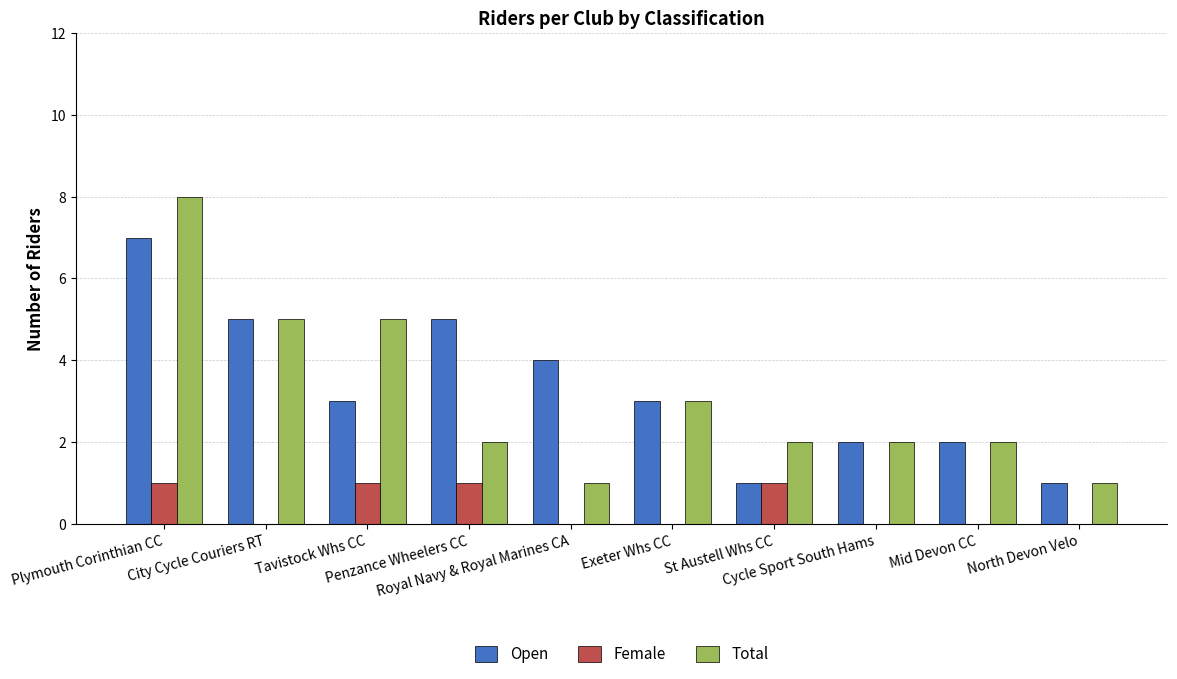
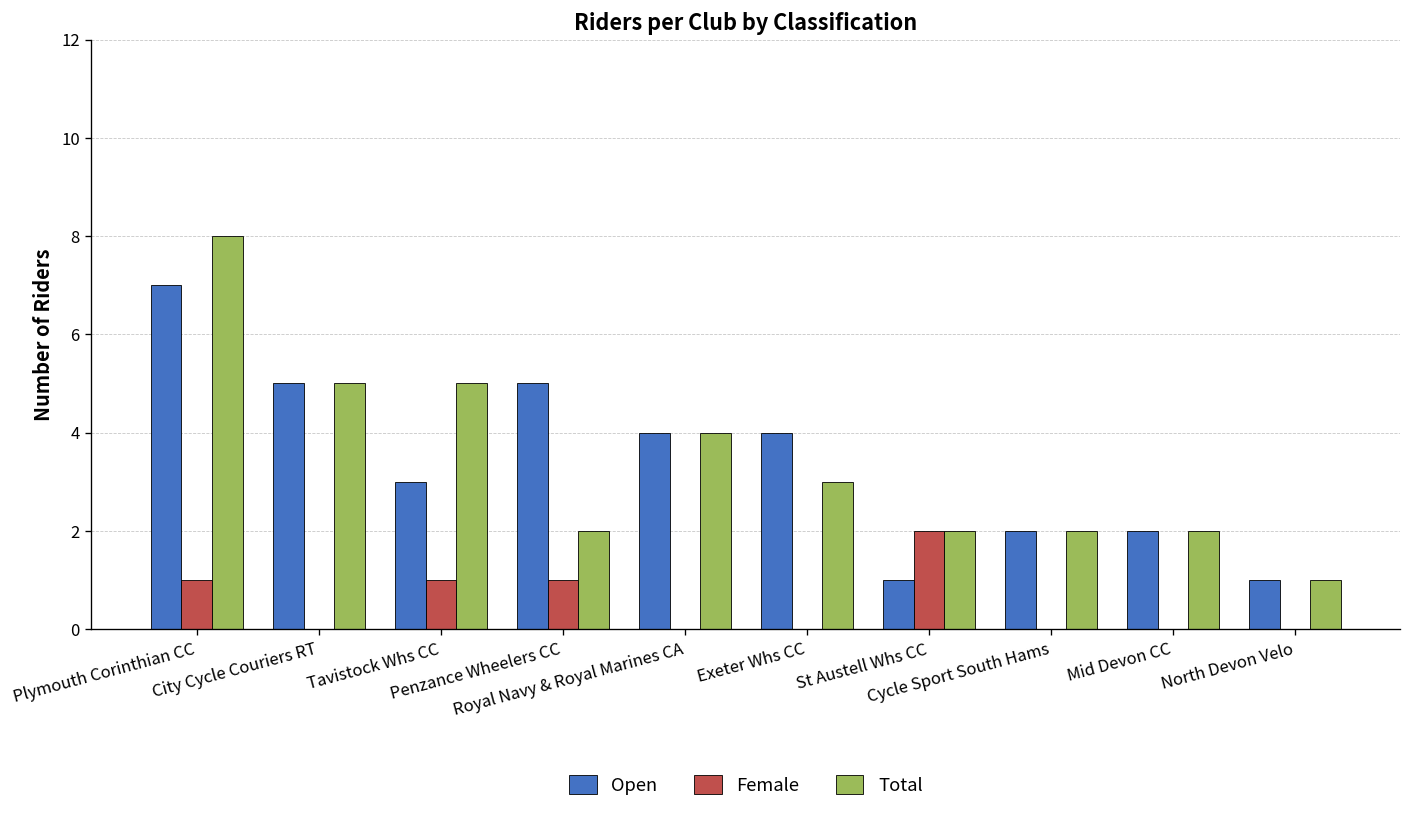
Total, Royal Navy & Royal Marines CA: 1 -> 4
Open, Exeter Whs CC: 3 -> 4
Female, St Austell Whs CC: 1 -> 2
